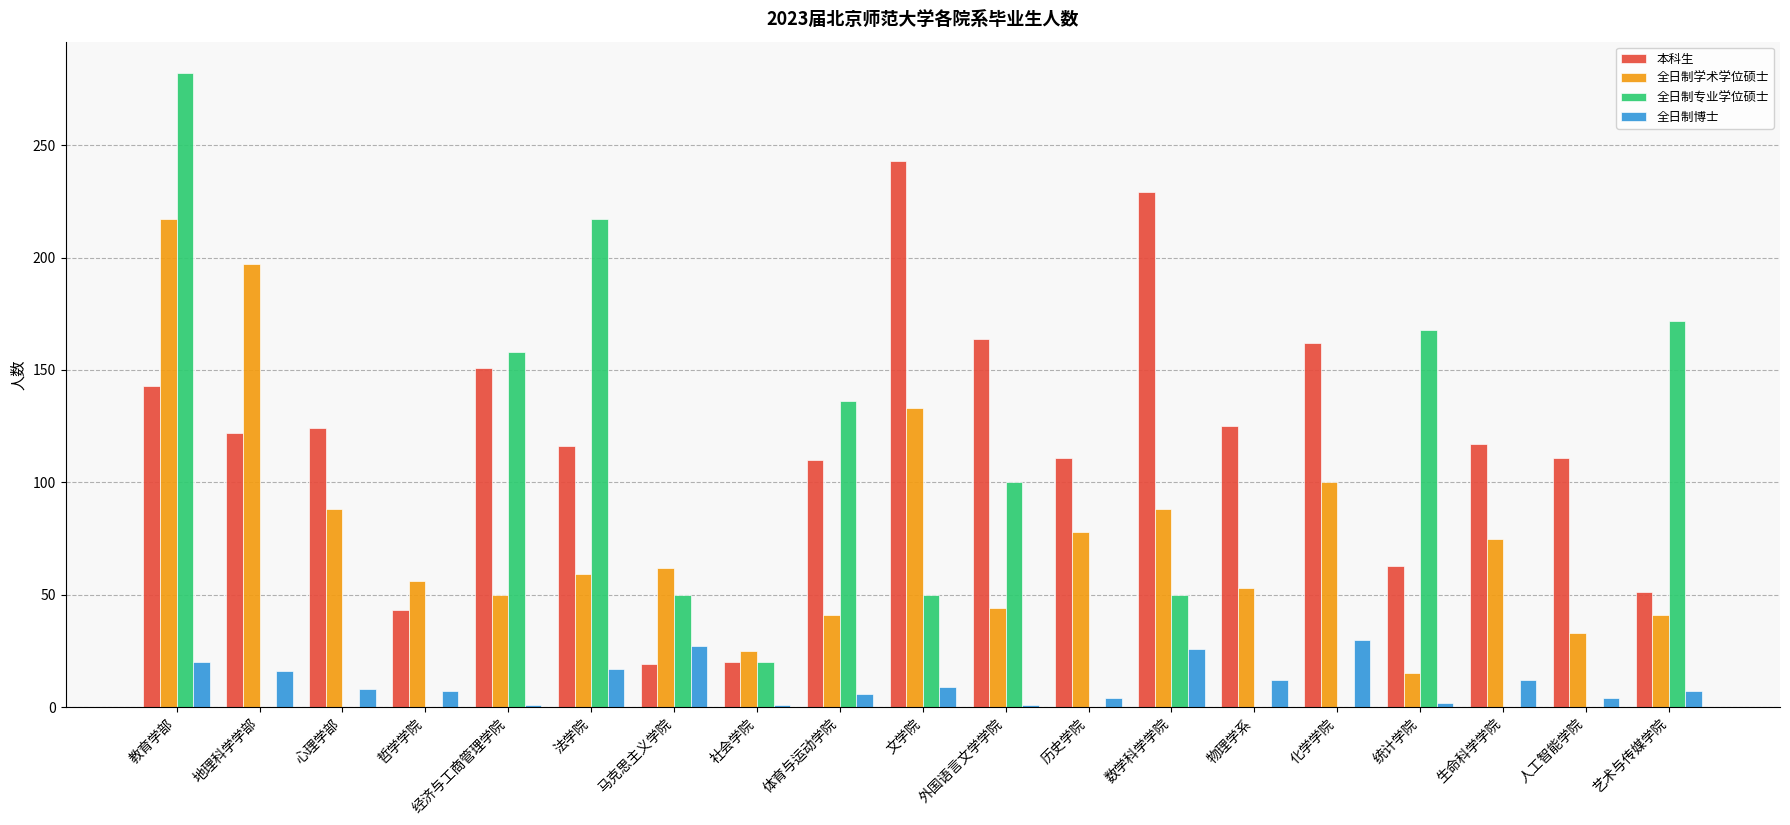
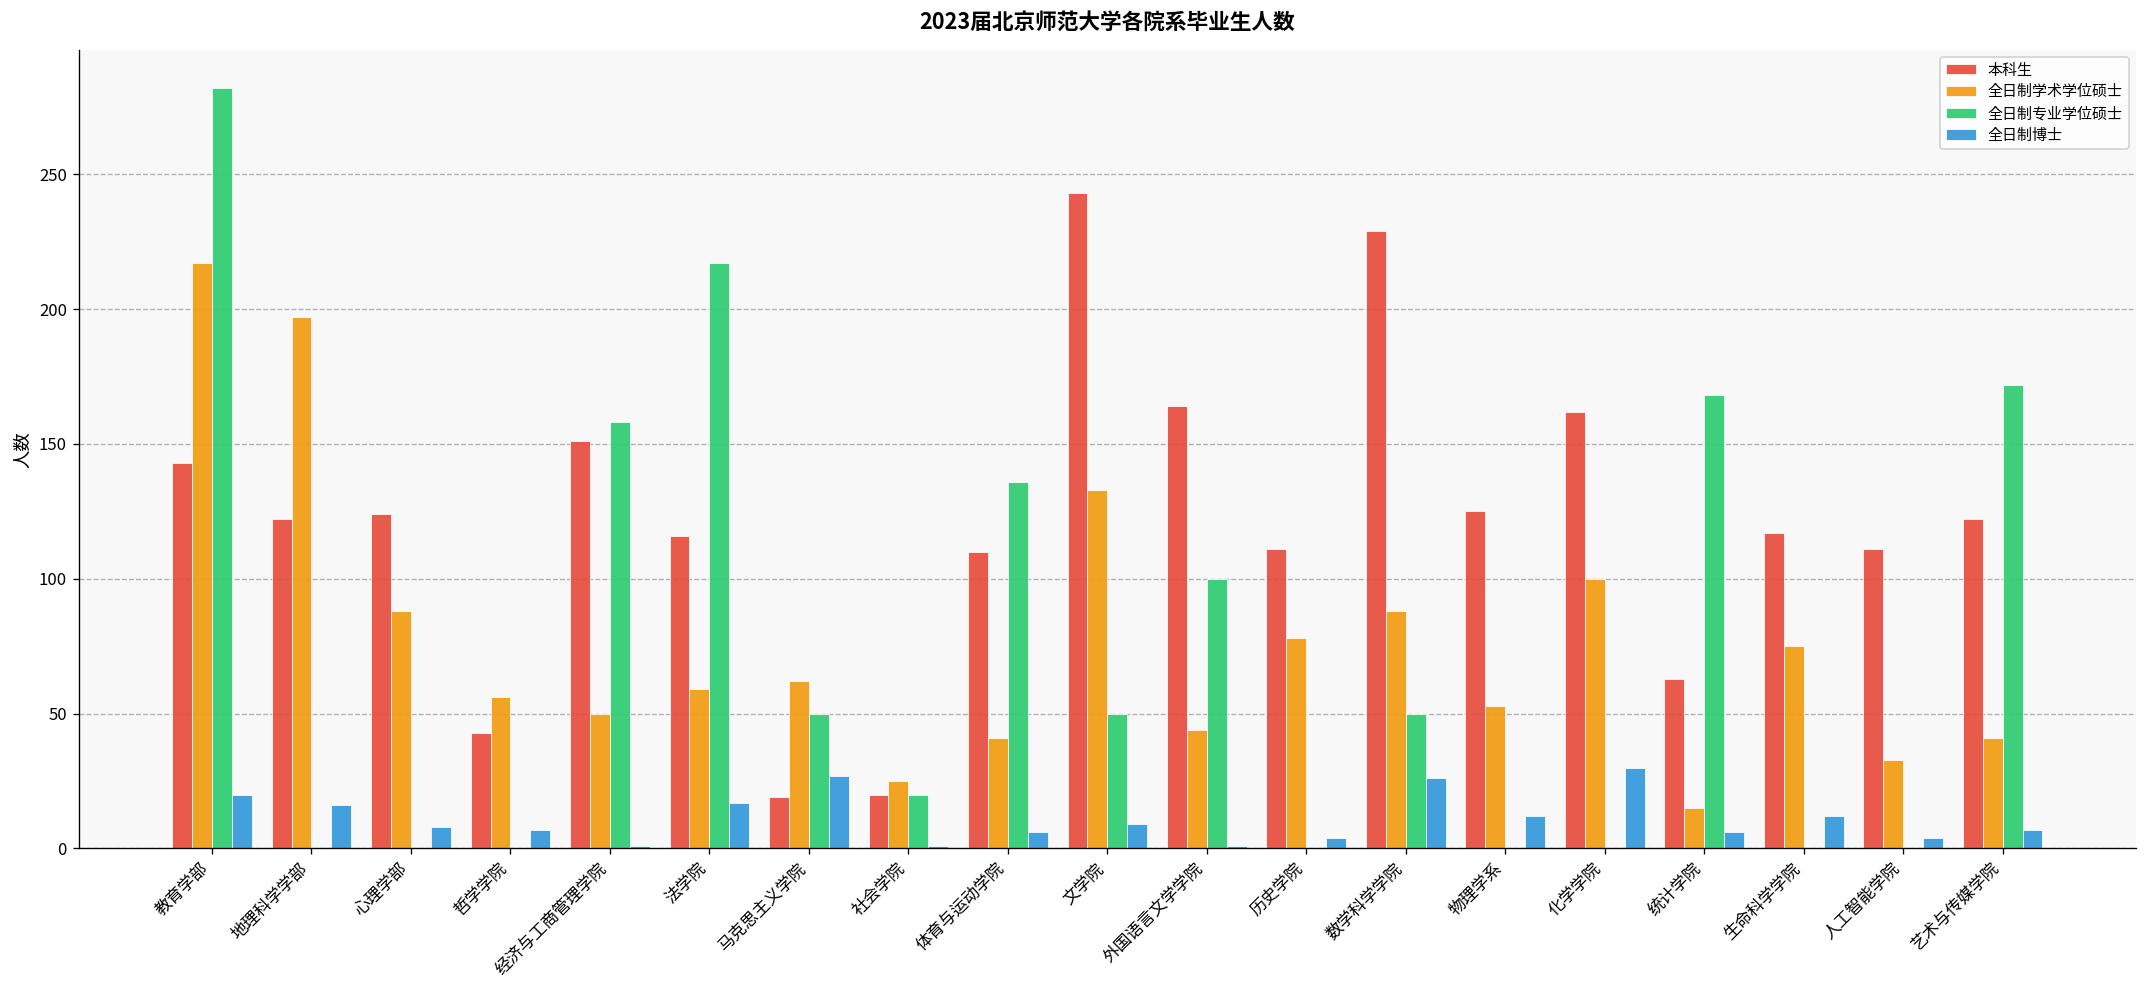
全日制博士, 统计学院: 2 -> 6
本科生, 艺术与传媒学院: 51 -> 122
